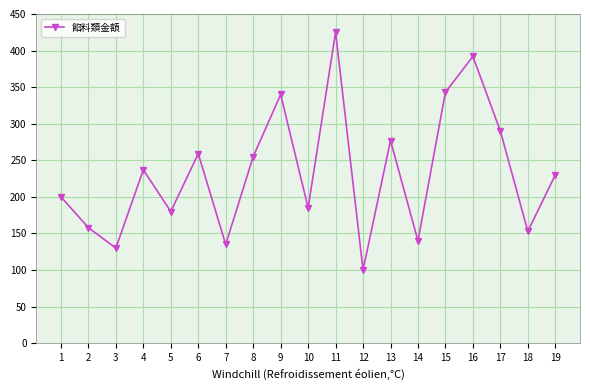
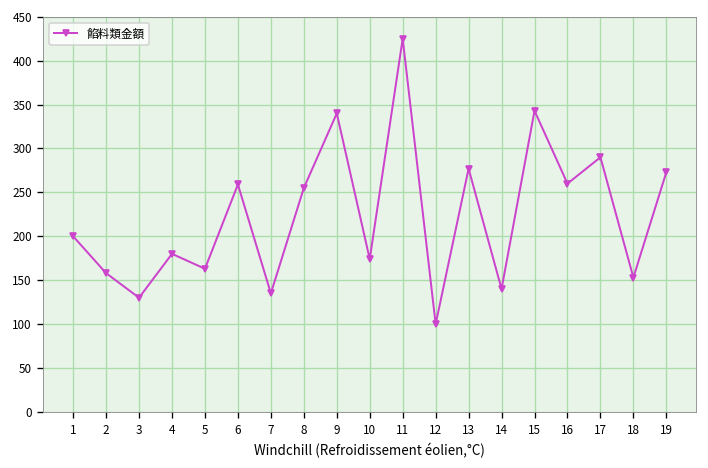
4: 240 -> 180
5: 180 -> 160
10: 190 -> 170
16: 390 -> 260
19: 230 -> 270
